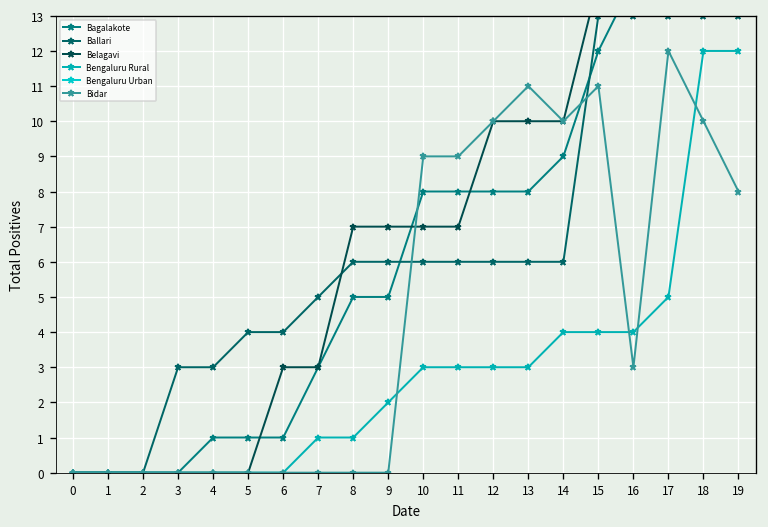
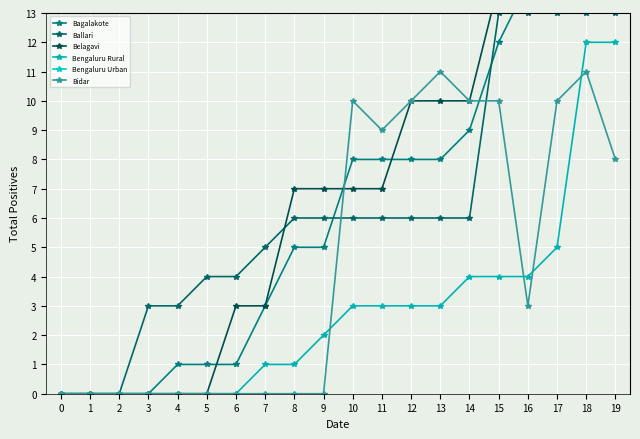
Bidar, 10: 9 -> 10
Bidar, 15: 11 -> 10
Bidar, 17: 12 -> 10
Bidar, 18: 10 -> 11
